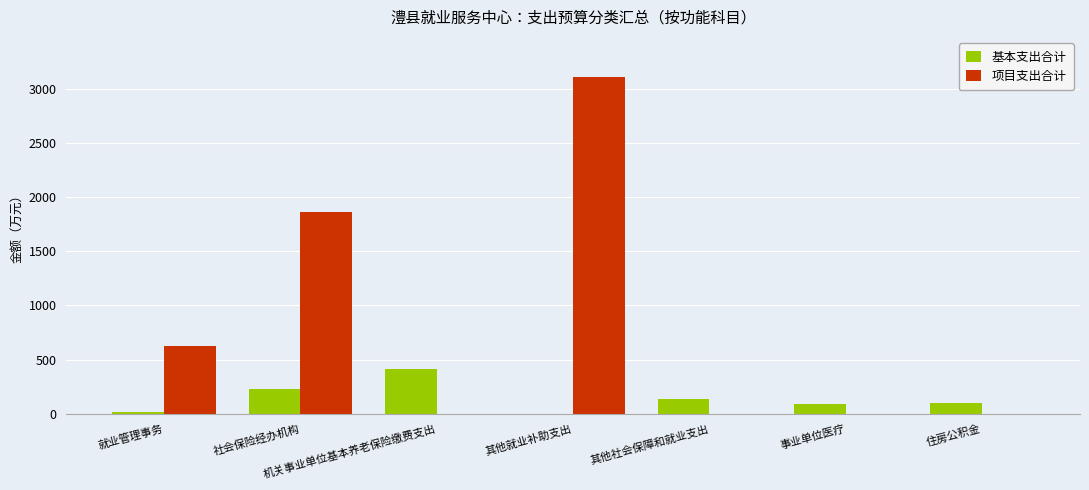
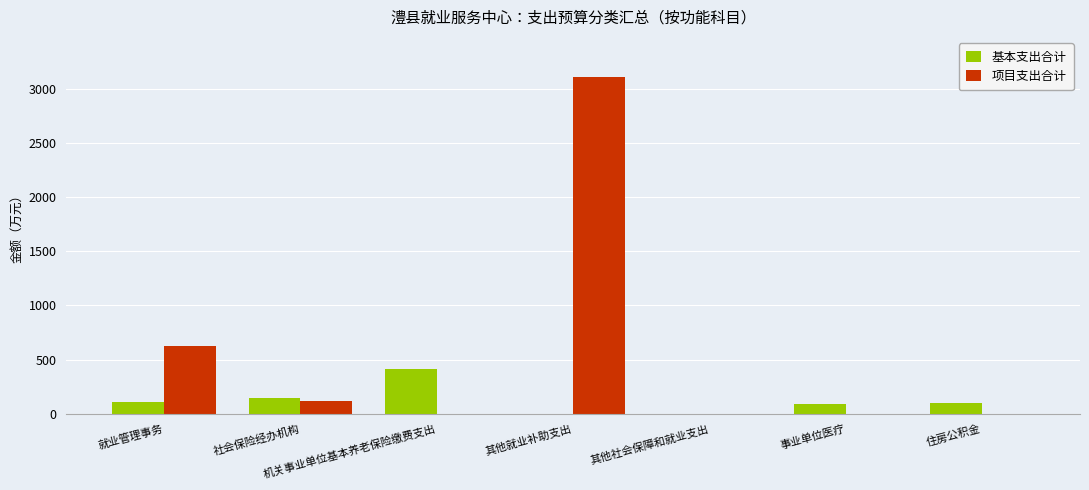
基本支出合计, 就业管理事务: 10 -> 100
基本支出合计, 社会保险经办机构: 230 -> 150
项目支出合计, 社会保险经办机构: 1860 -> 120
基本支出合计, 其他社会保障和就业支出: 140 -> 0
